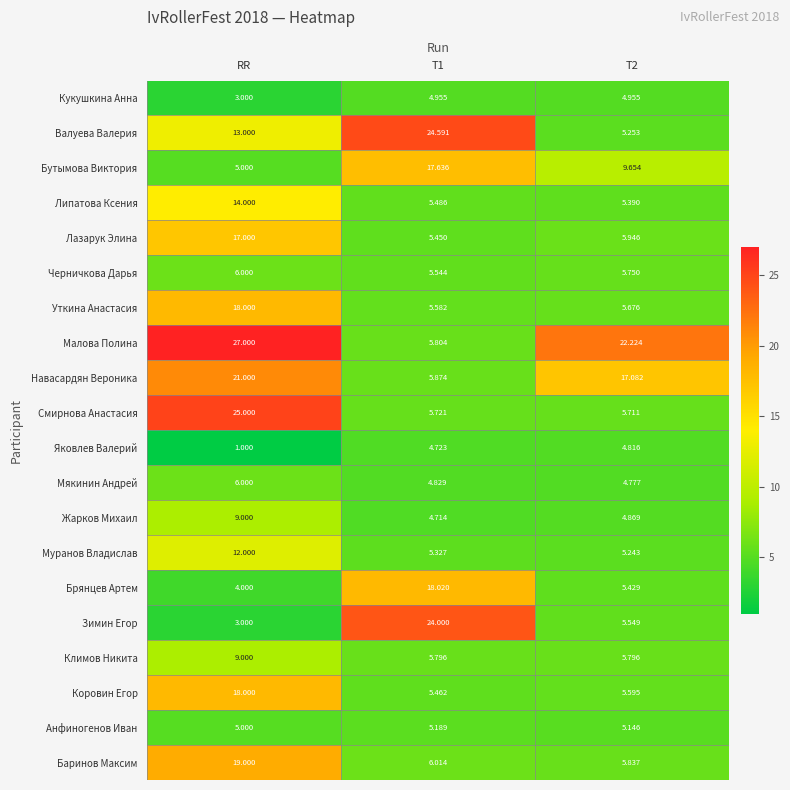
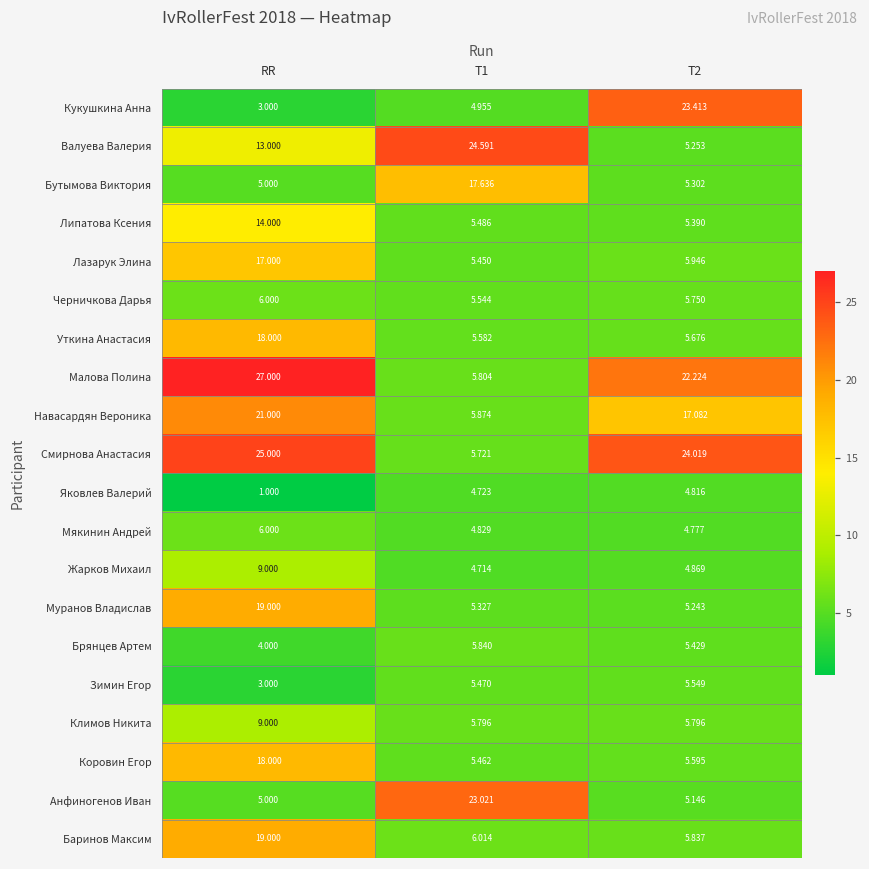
Кукушкина Анна, T2: 4.955 -> 23.413
Бутымова Виктория, T2: 9.654 -> 5.302
Смирнова Анастасия, T2: 5.711 -> 24.019
Муранов Владислав, RR: 12.000 -> 19.000
Брянцев Артем, T1: 18.020 -> 5.840
Зимин Егор, T1: 24.000 -> 5.470
Анфиногенов Иван, T1: 5.189 -> 23.021
